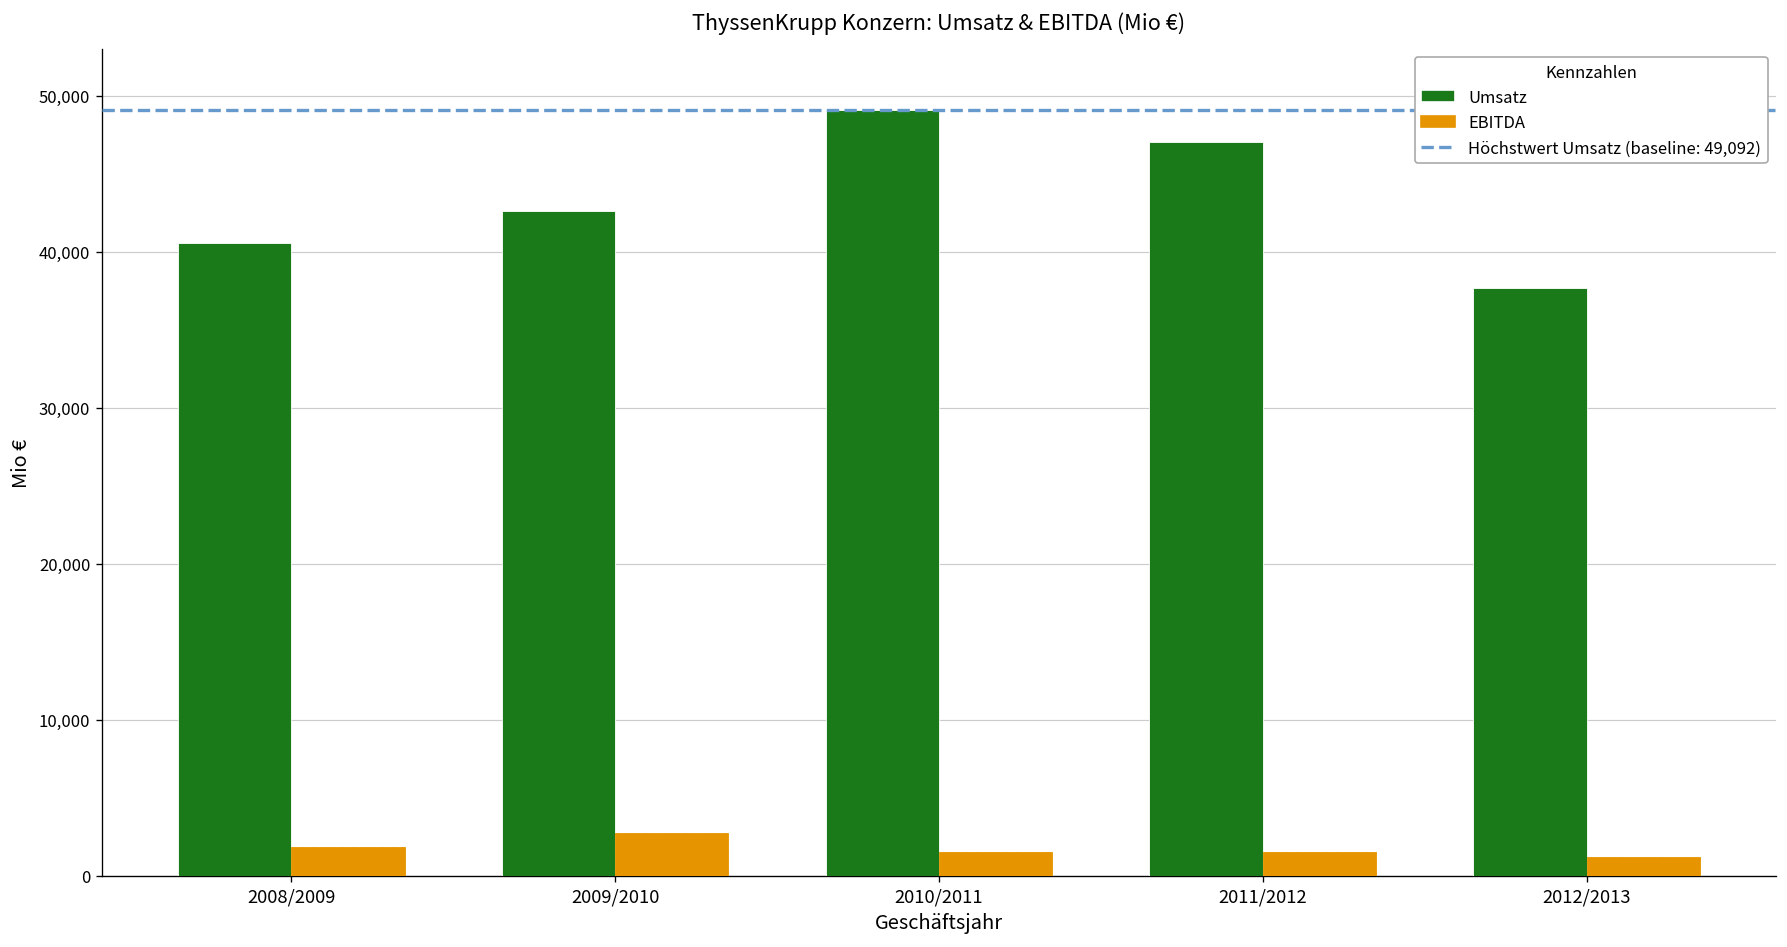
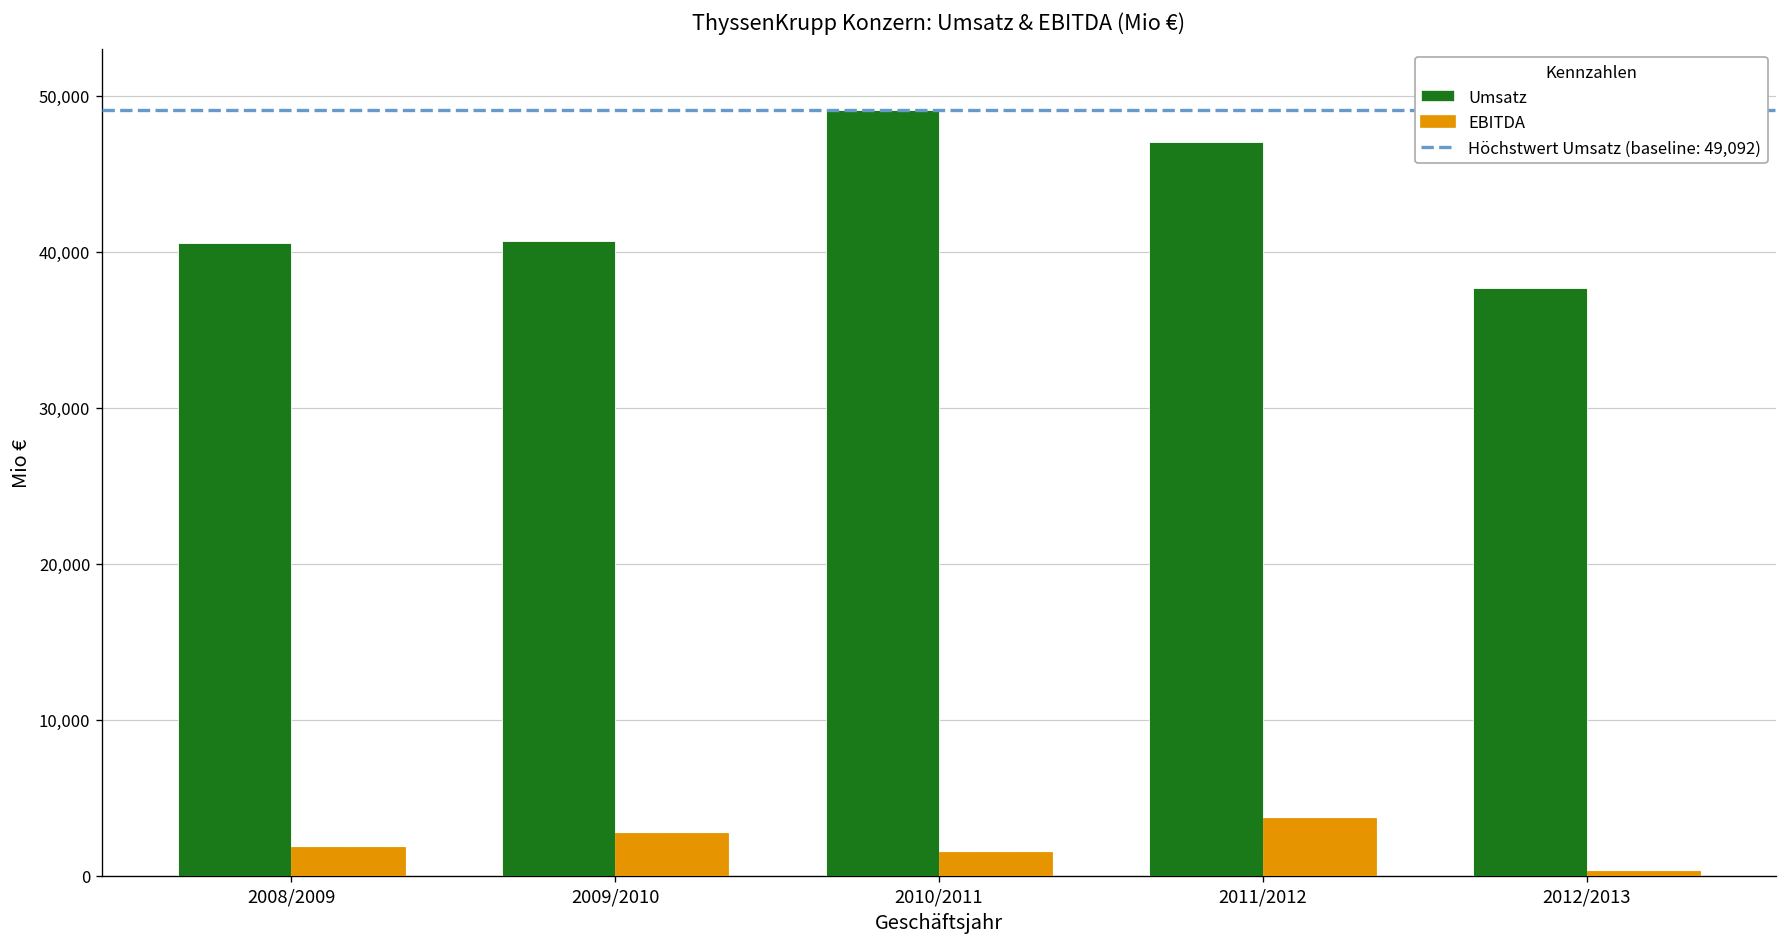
Umsatz, 2009/2010: 42,600 -> 40,700
EBITDA, 2011/2012: 1,500 -> 3,700
EBITDA, 2012/2013: 1,200 -> 300
